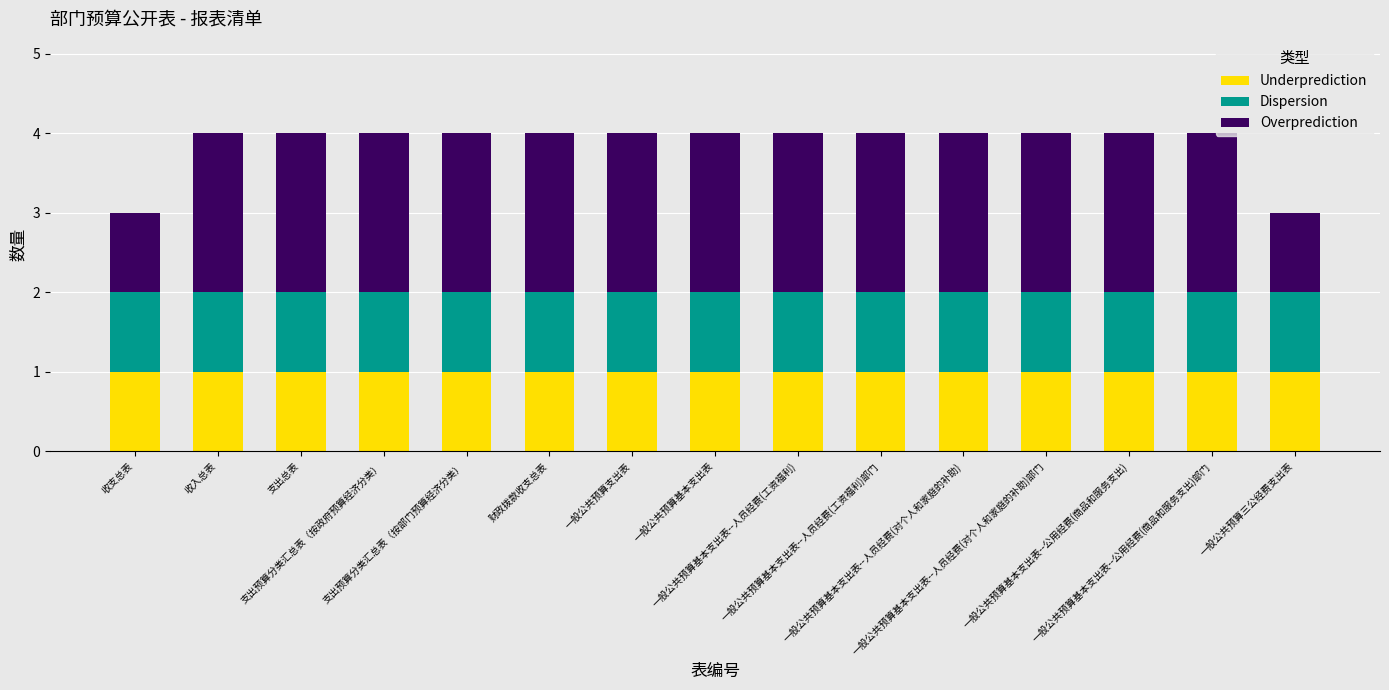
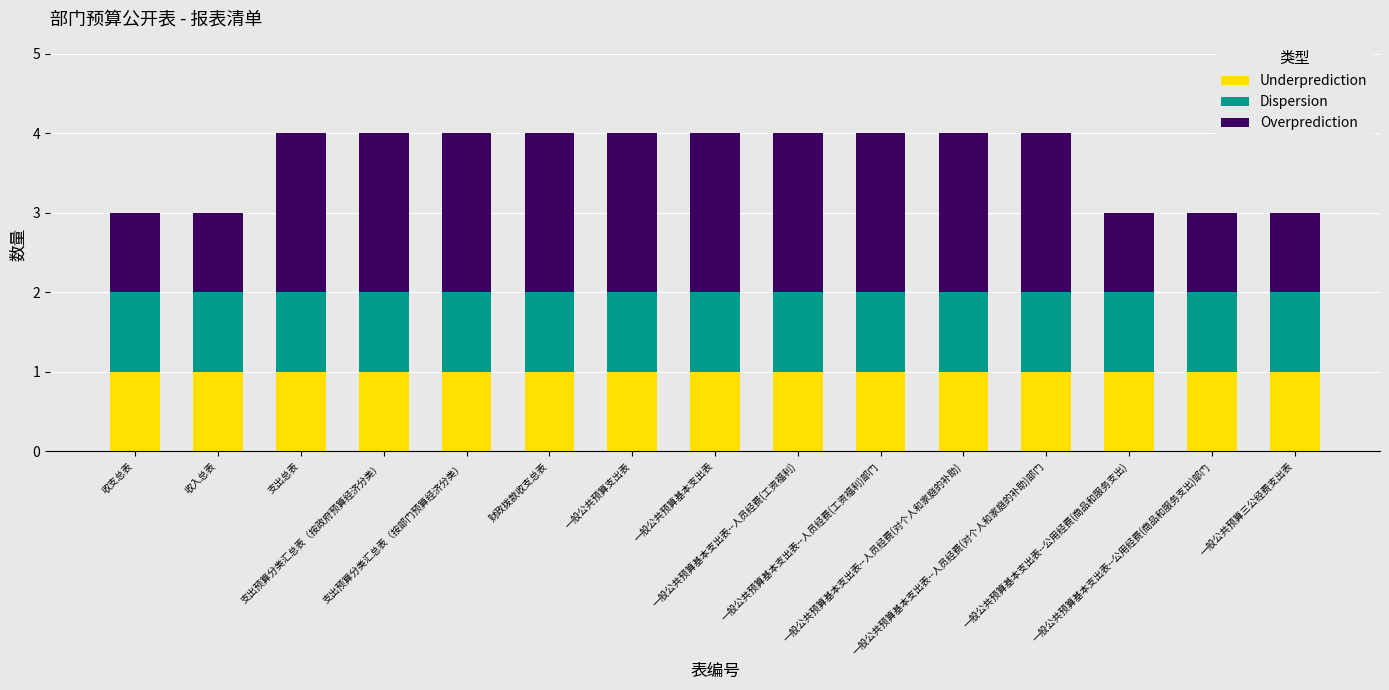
Overprediction, 收入总表: 2 -> 1
Overprediction, 一般公共预算基本支出表--公用经费(商品和服务支出): 2 -> 1
Overprediction, 一般公共预算基本支出表--公用经费(商品和服务支出)部门: 2 -> 1
